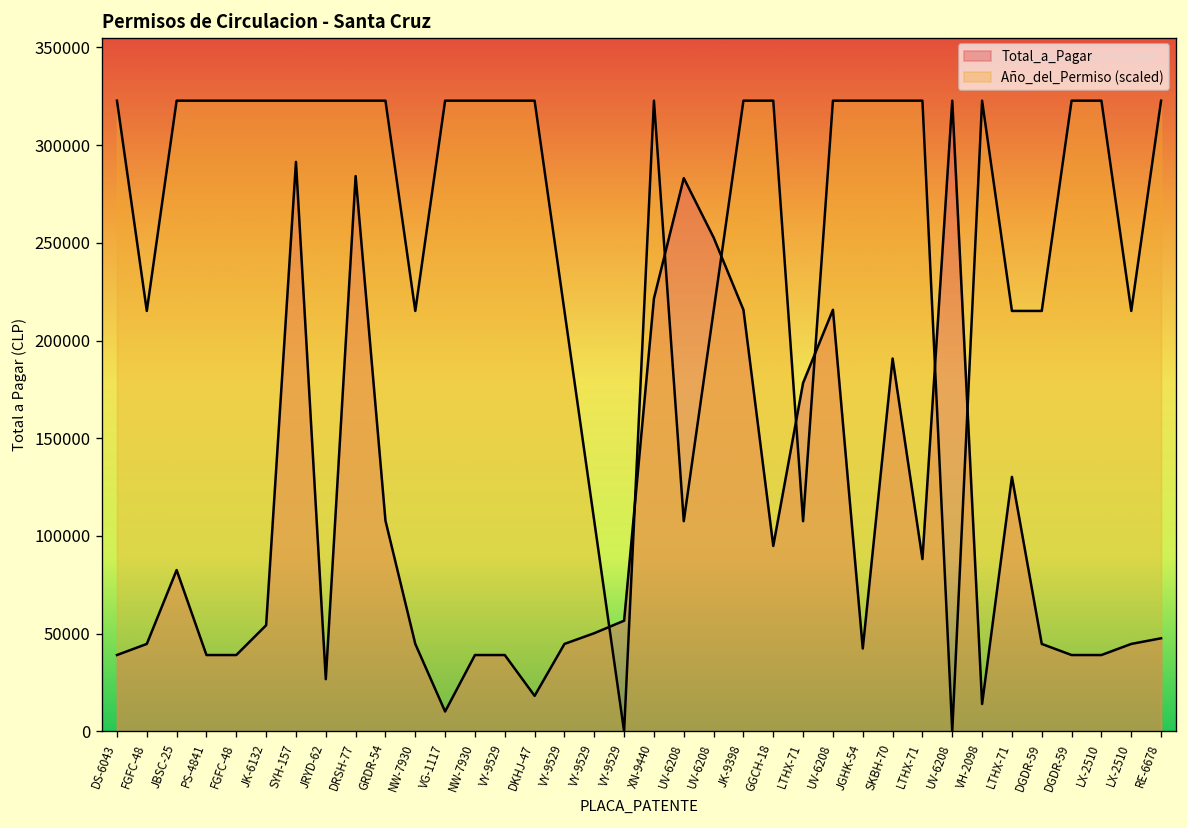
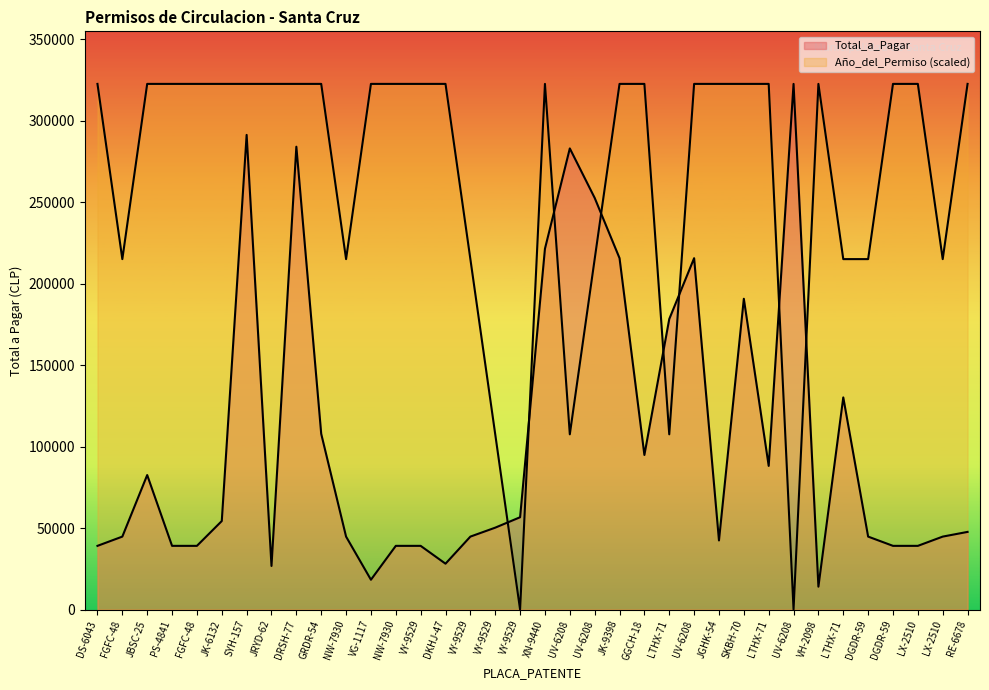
Total_a_Pagar, VG-1117: 10000 -> 18000
Total_a_Pagar, DKHJ-47: 18000 -> 28000
